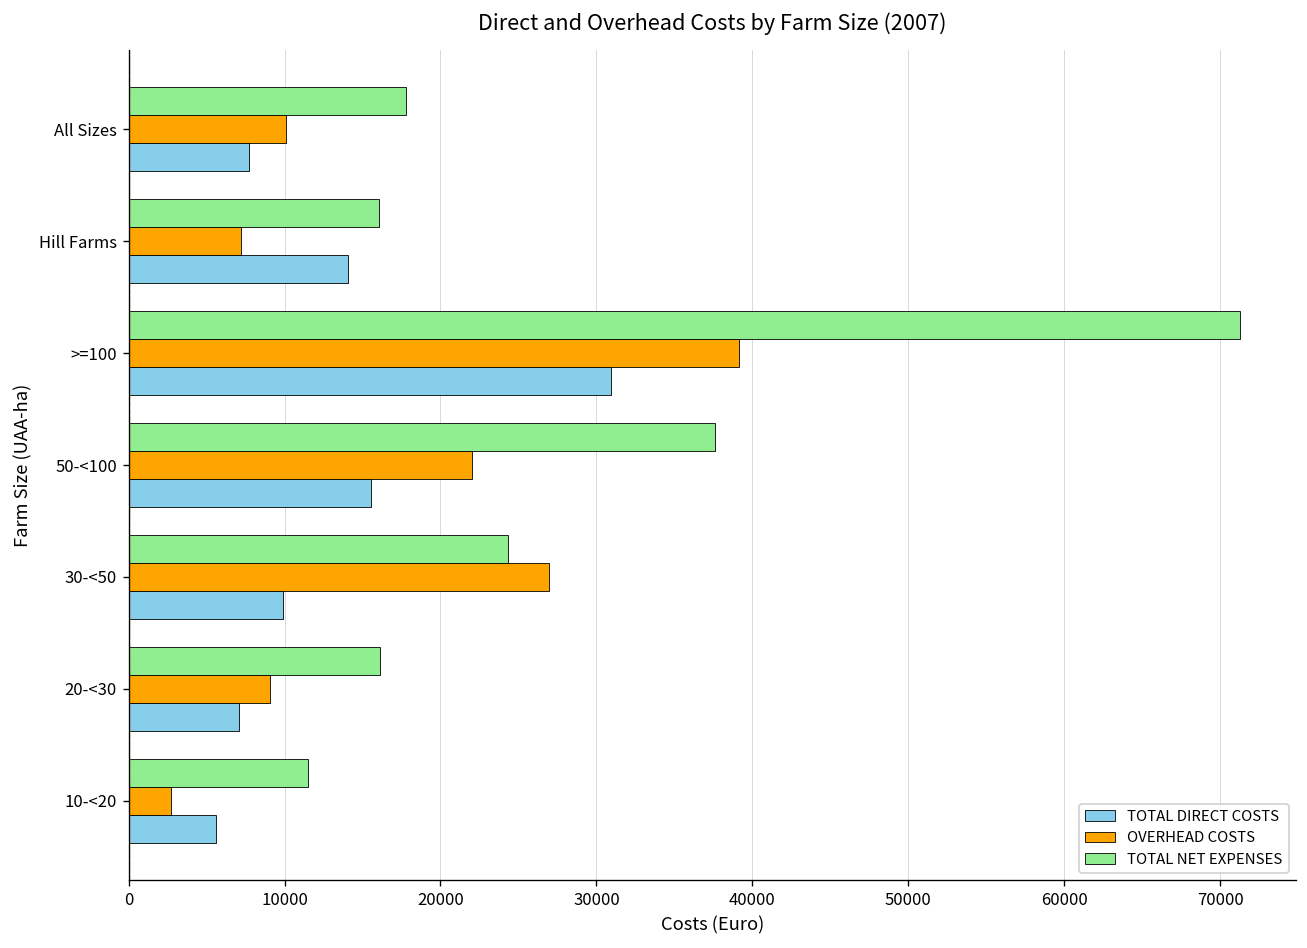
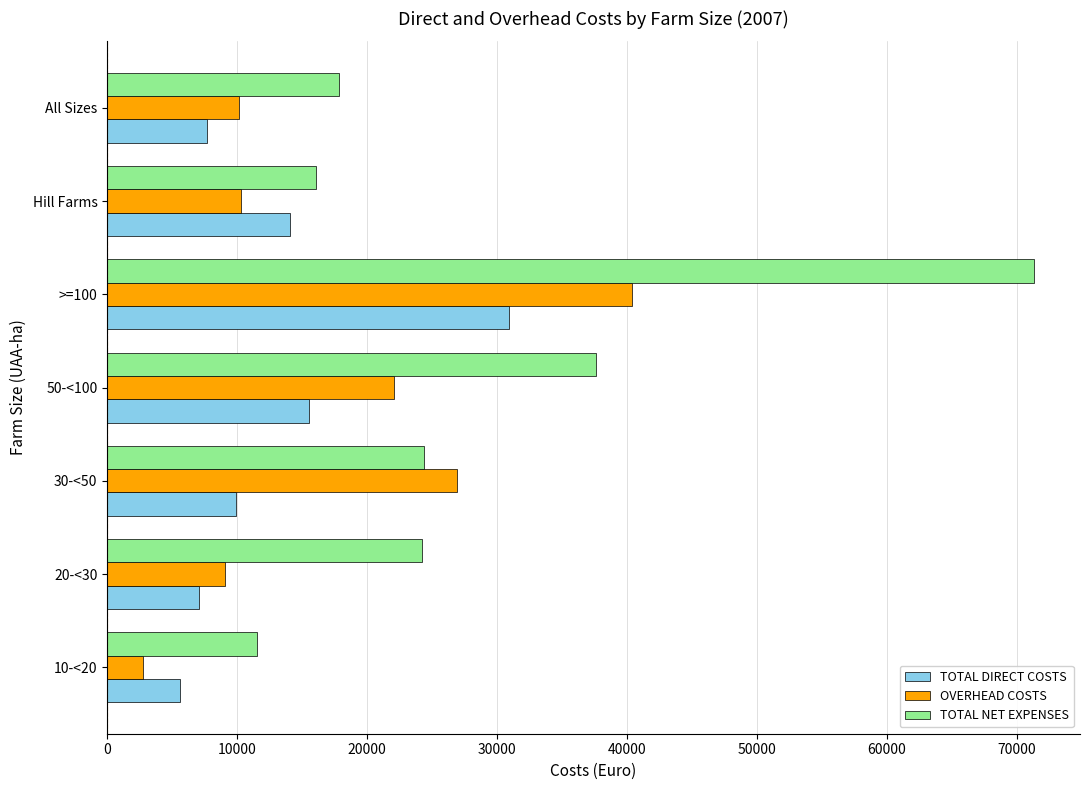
OVERHEAD COSTS, Hill Farms: 7200 -> 10300
OVERHEAD COSTS, >=100: 39200 -> 40400
TOTAL NET EXPENSES, 20-<30: 16100 -> 24200
